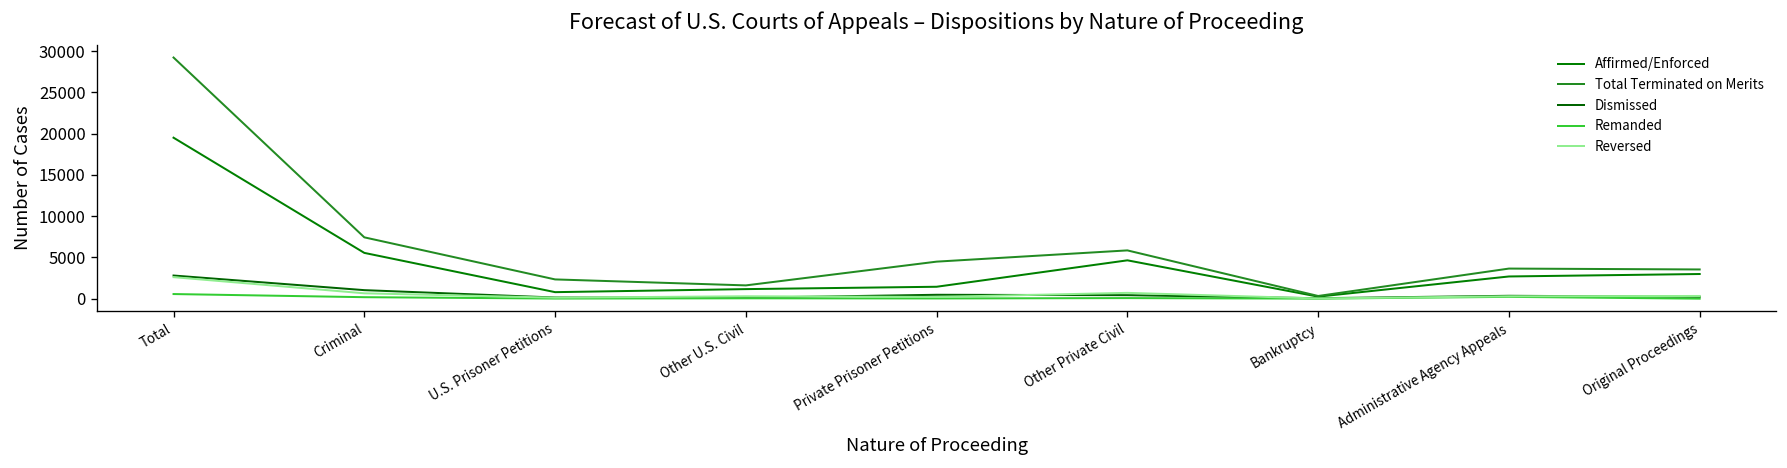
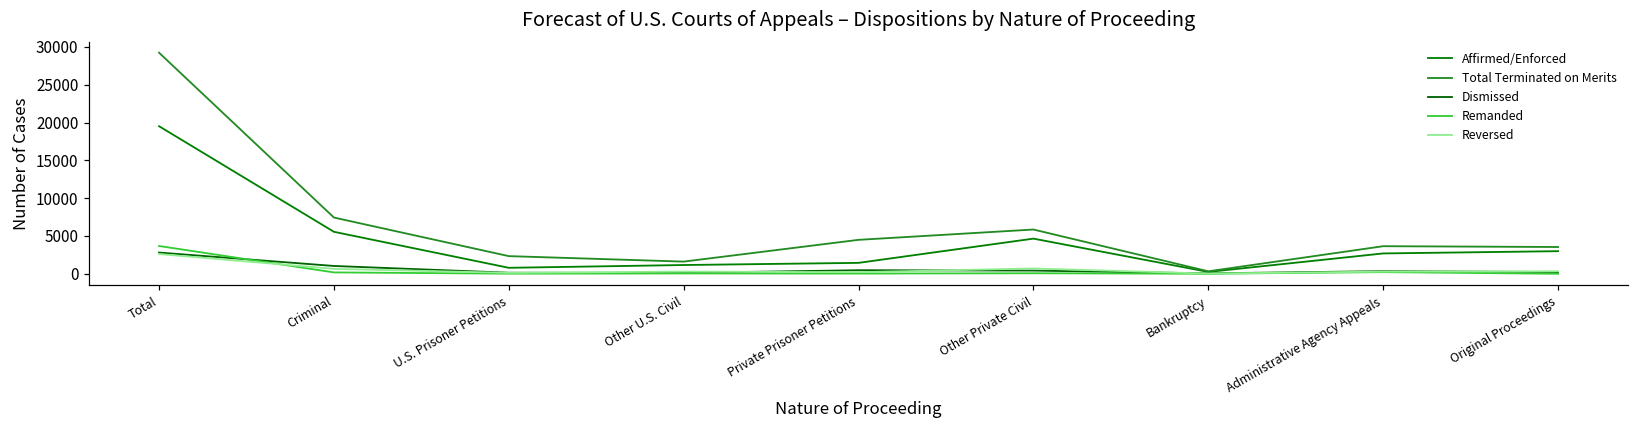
Remanded, Total: 1000 -> 4000
